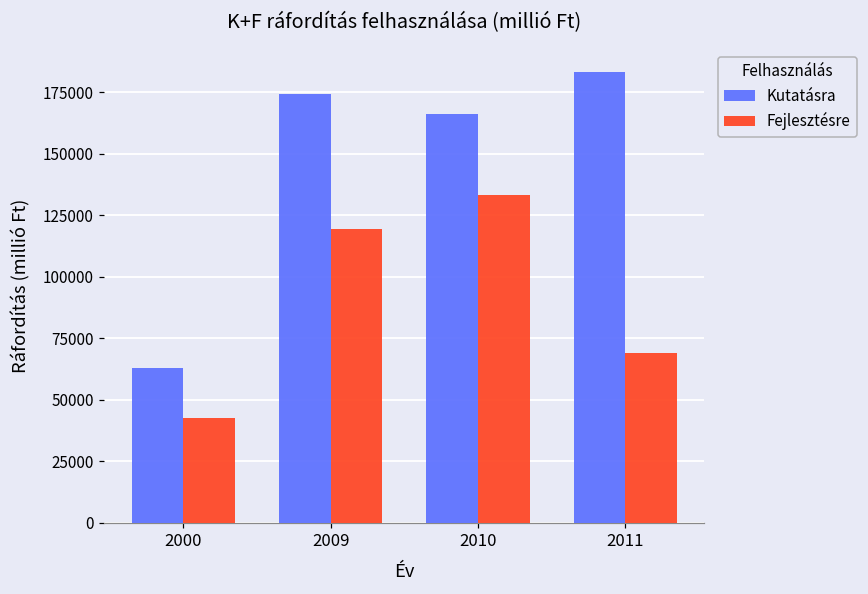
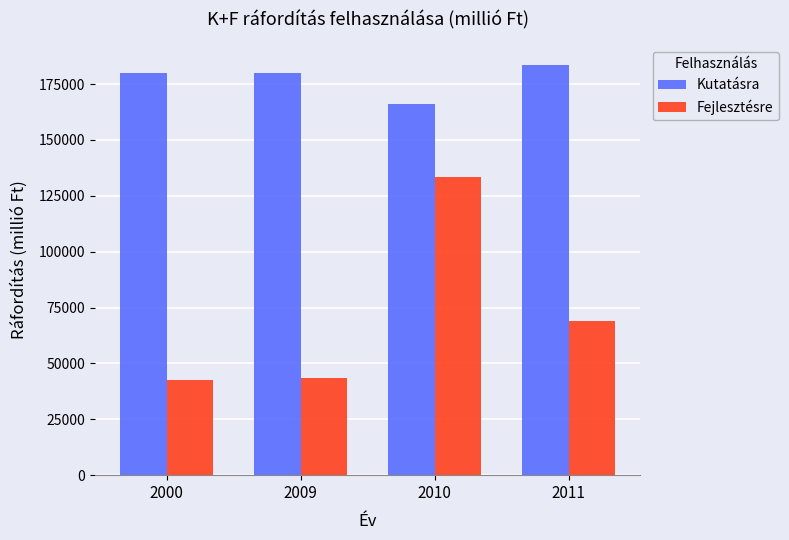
Kutatásra, 2000: 63000 -> 180000
Kutatásra, 2009: 174000 -> 180000
Fejlesztésre, 2009: 120000 -> 43000
